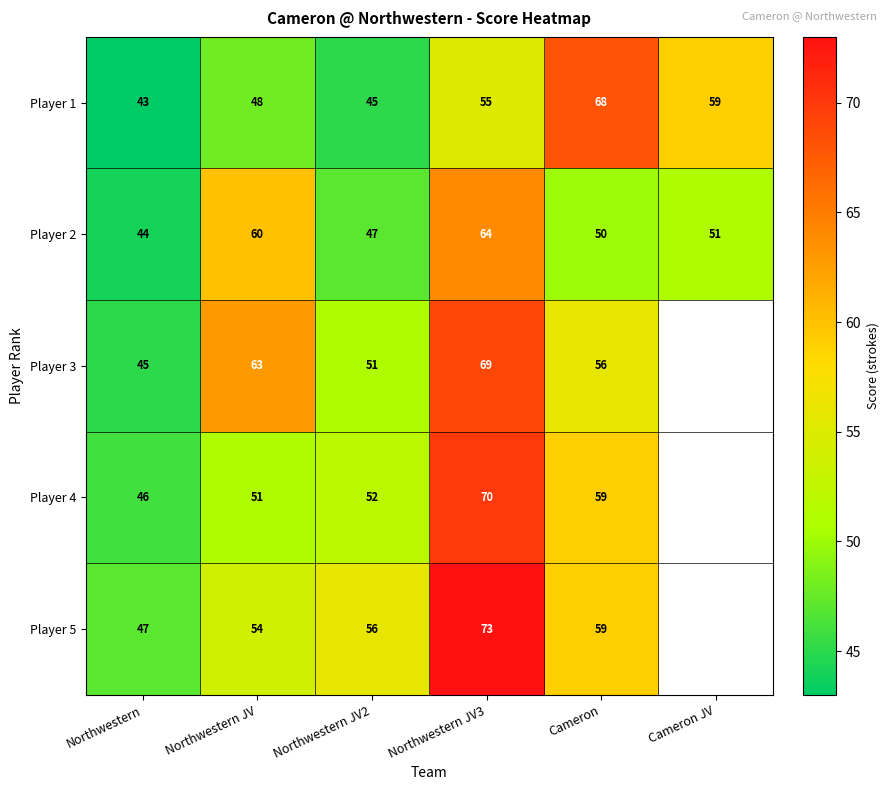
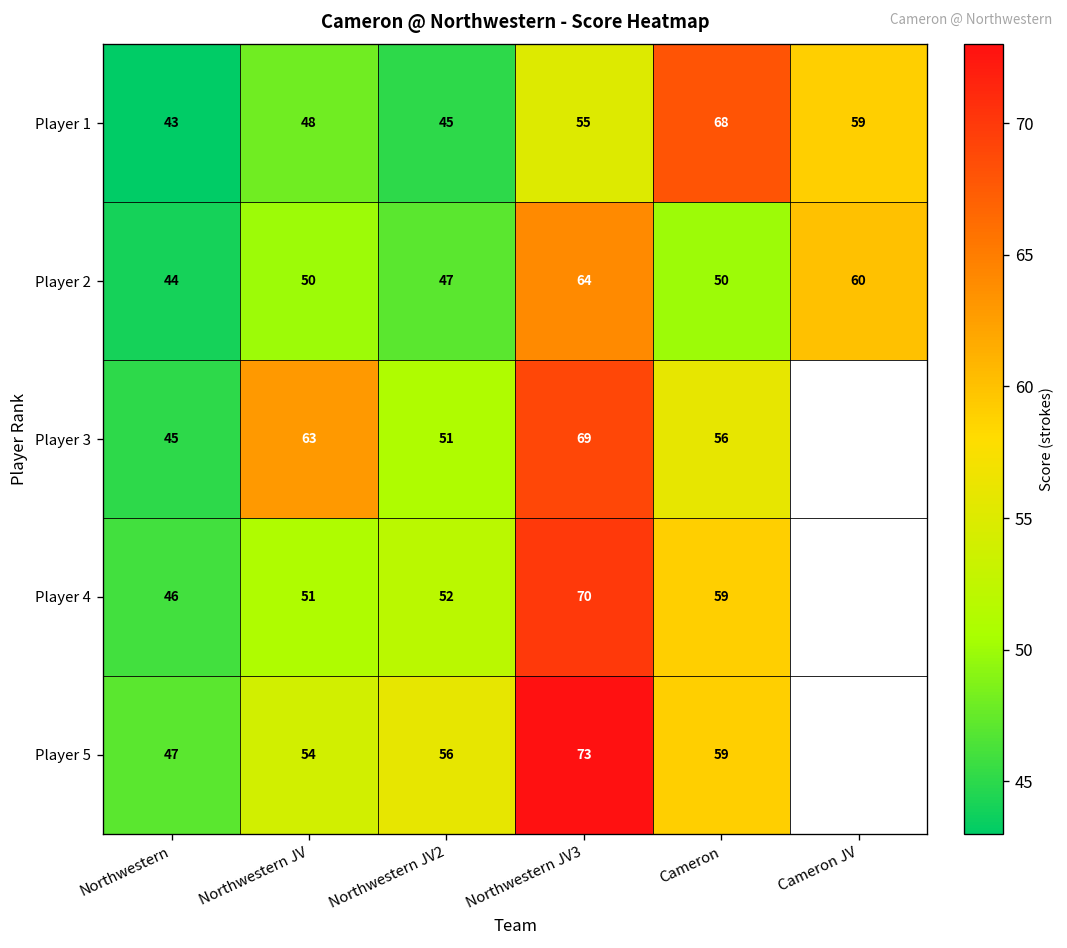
Player 2, Northwestern JV: 60 -> 50
Player 2, Cameron JV: 51 -> 60
